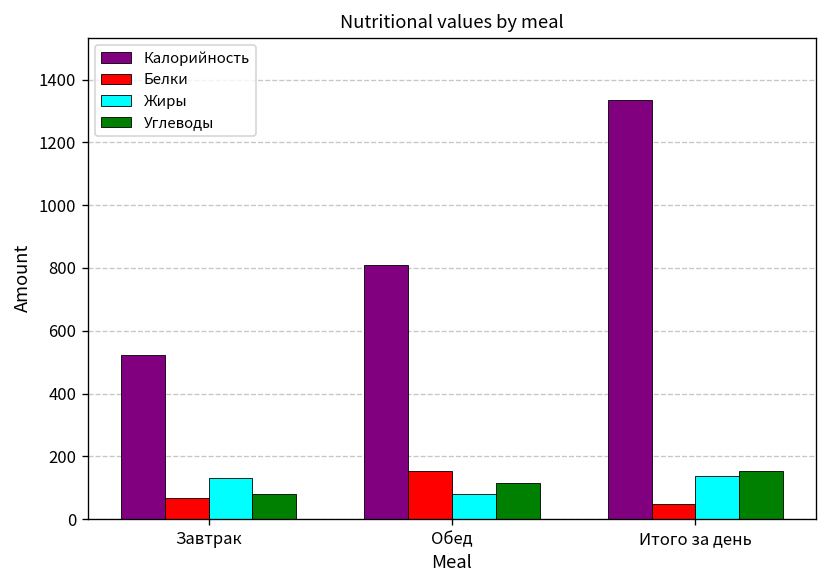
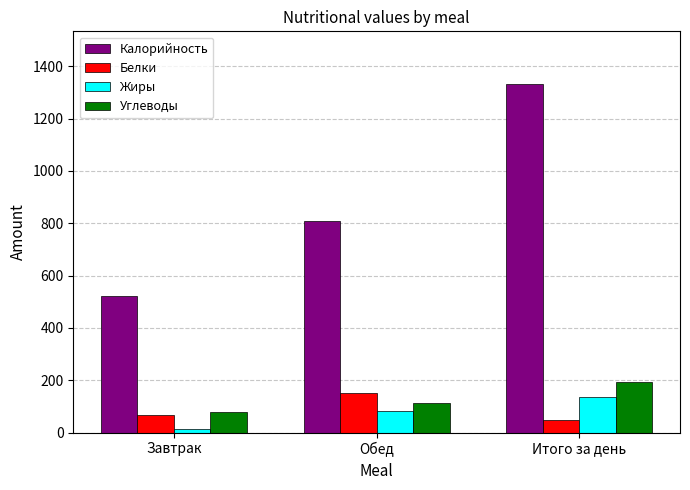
Жиры, Завтрак: 130 -> 10
Углеводы, Итого за день: 150 -> 190
